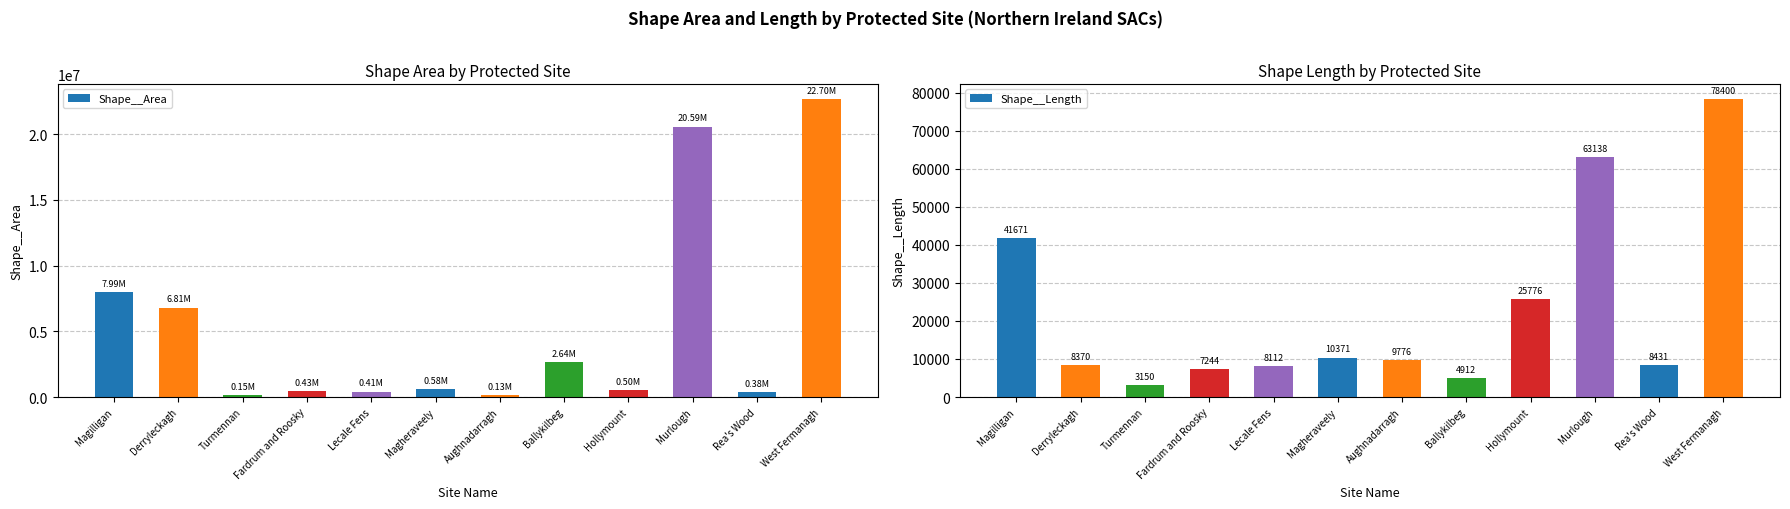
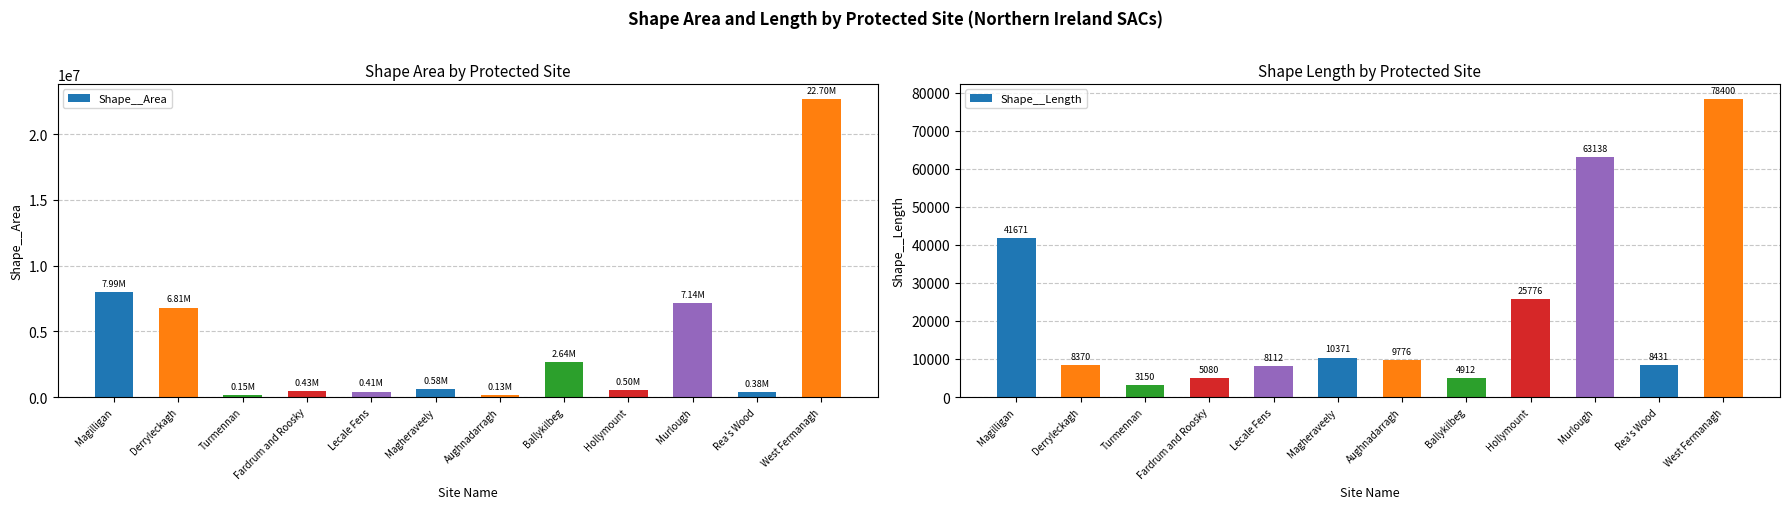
Shape Area by Protected Site, Murlough: 20.59M -> 7.14M
Shape Length by Protected Site, Fardrum and Roosky: 7244 -> 5080
